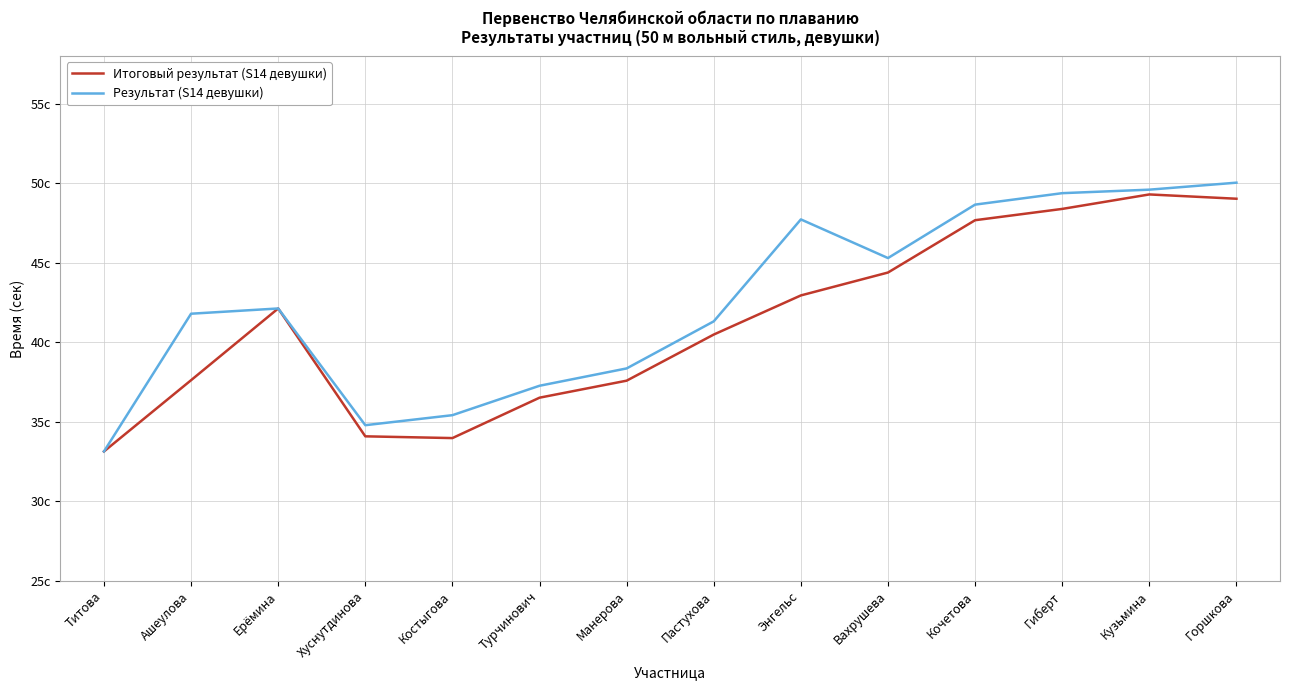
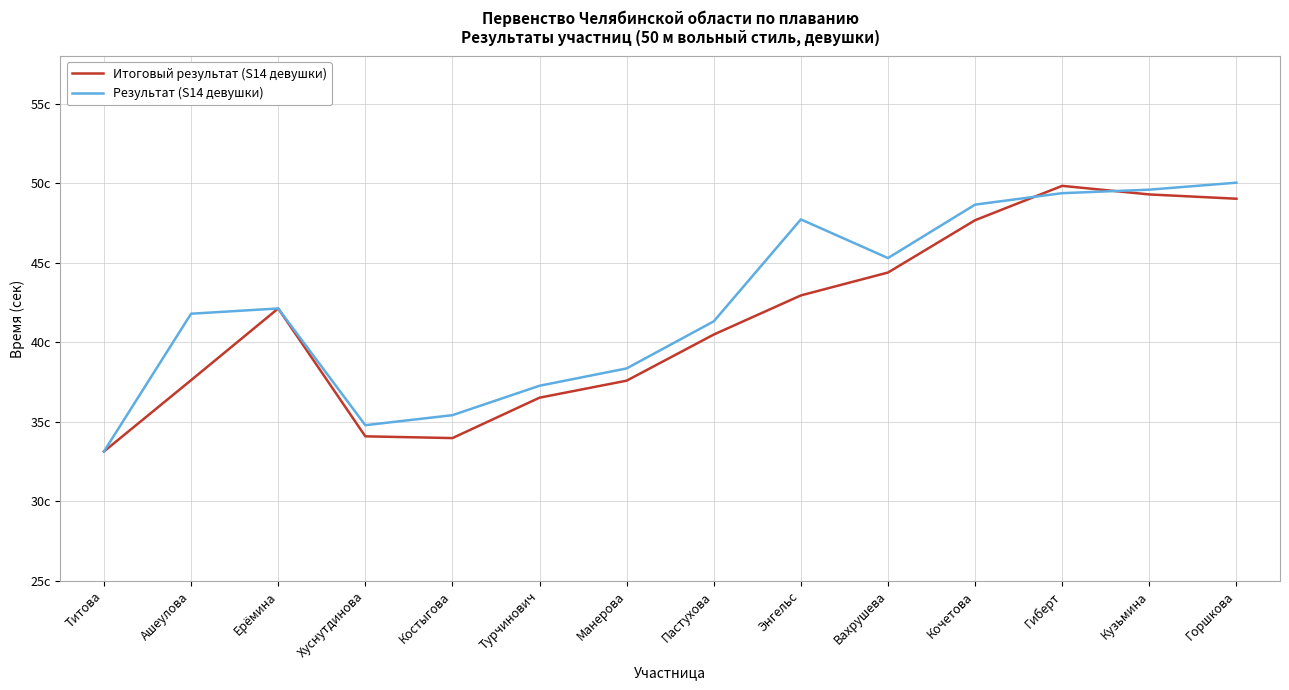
Итоговый результат (S14 девушки), Гиберт: 48.4с -> 49.8с
